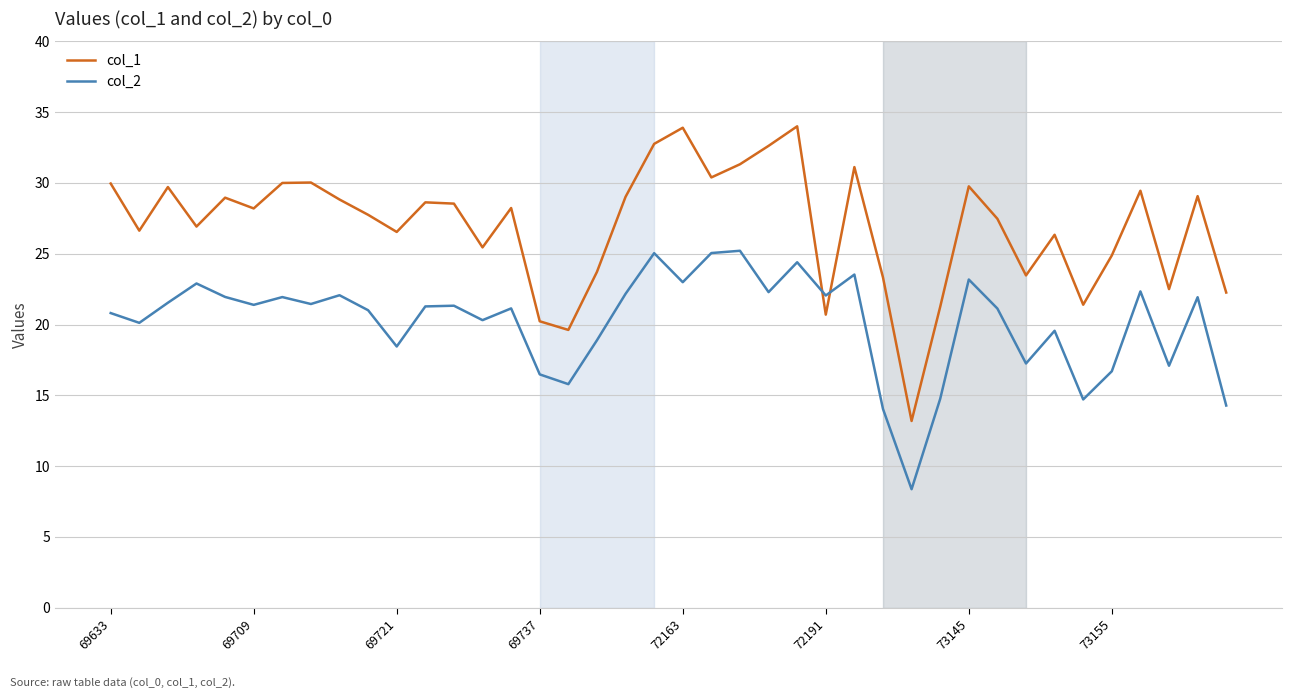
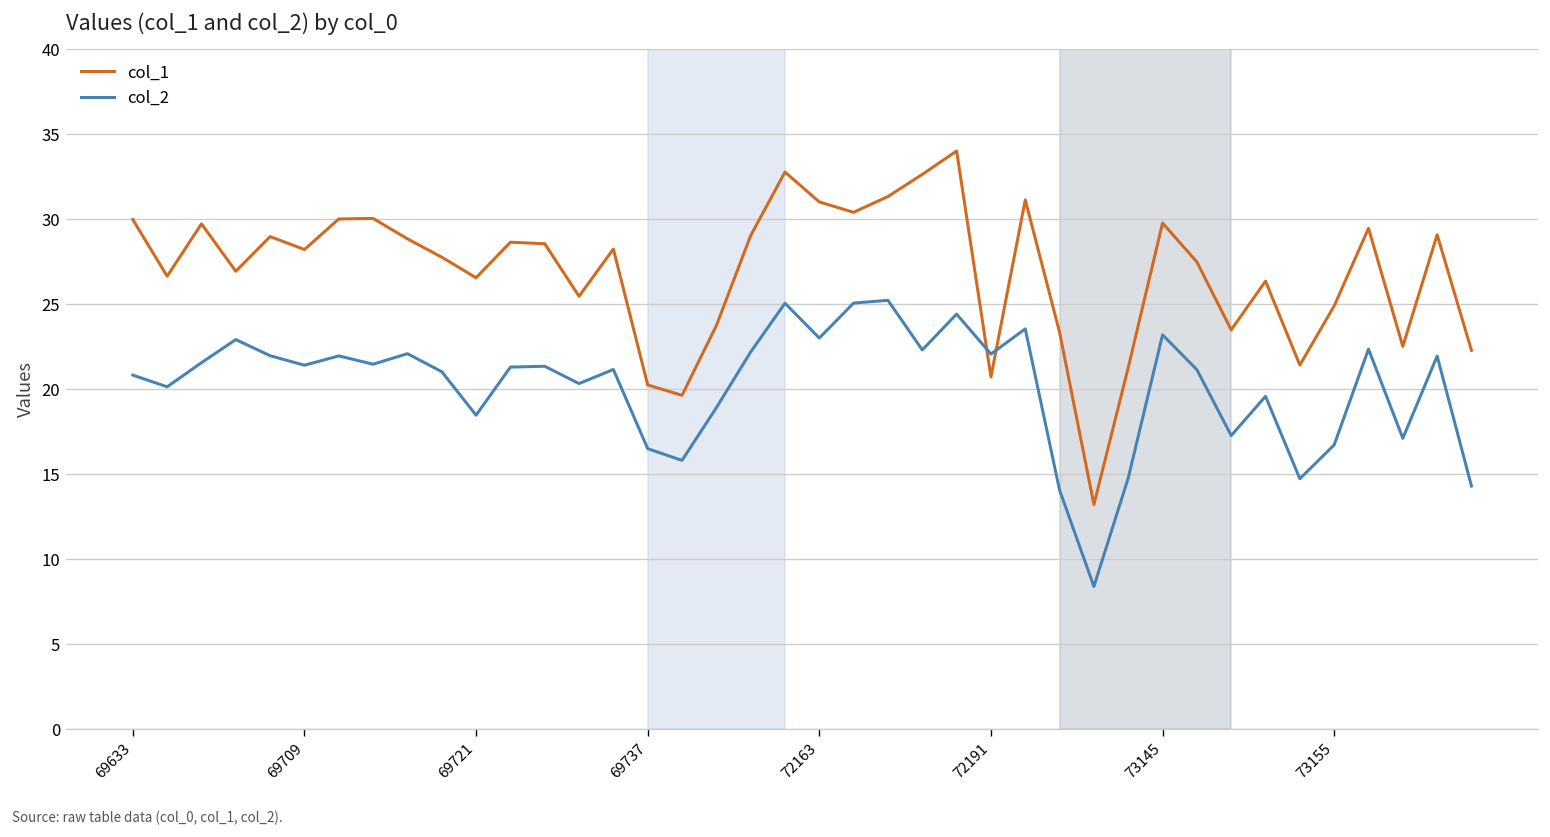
col_1, 72163: 33.9 -> 31.0
